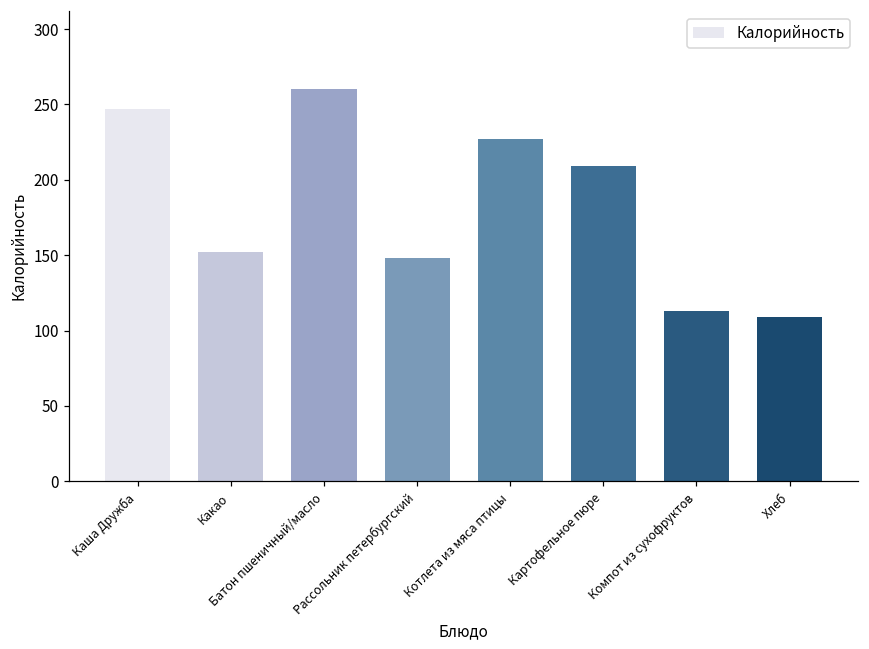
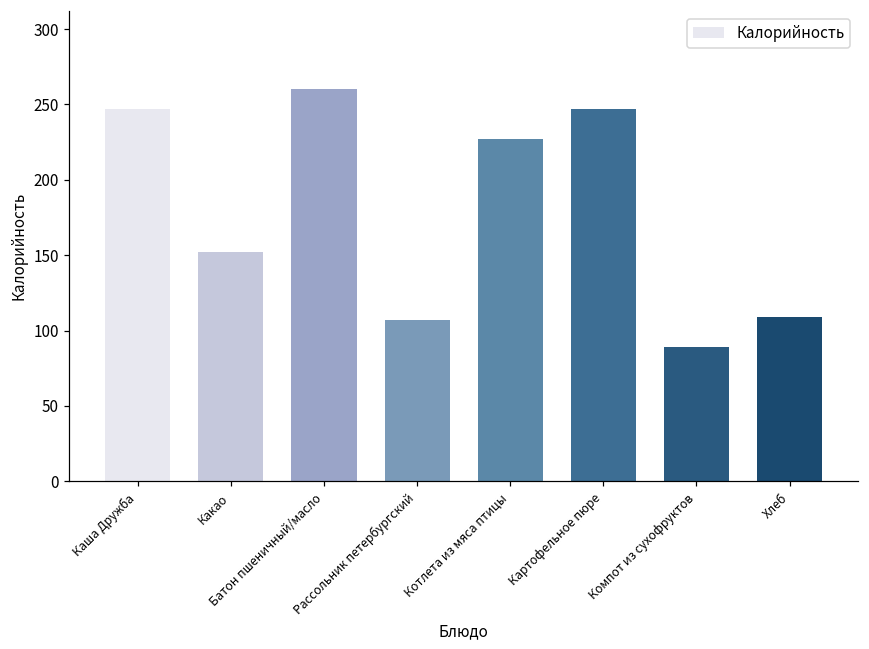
Рассольник петербургский: 148 -> 107
Картофельное пюре: 209 -> 247
Компот из сухофруктов: 113 -> 89
